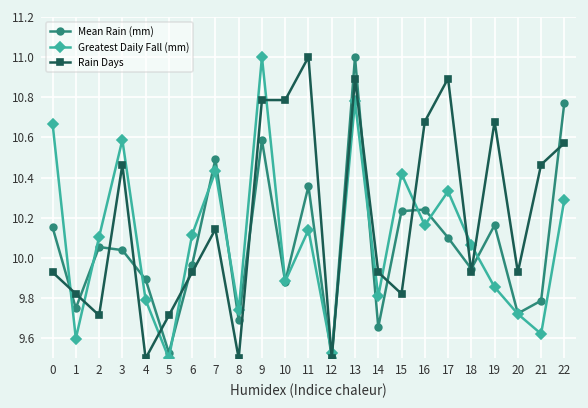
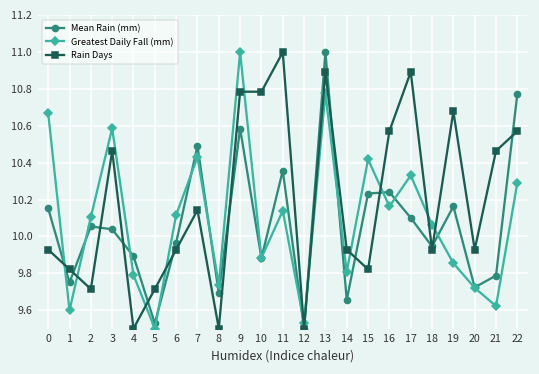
Rain Days, 16: 10.68 -> 10.57
